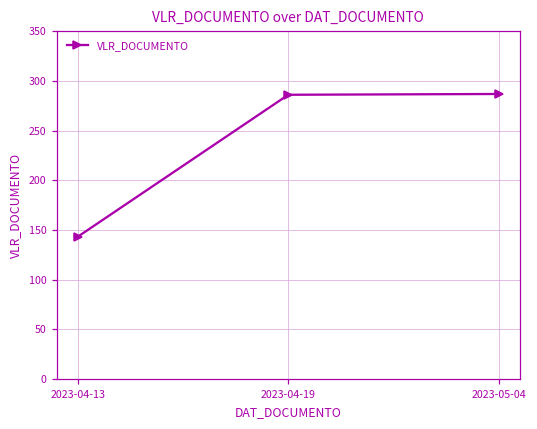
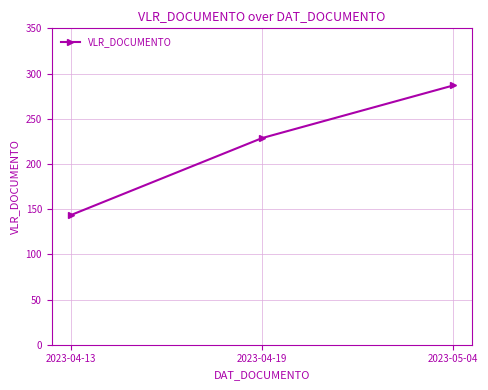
2023-04-19: 290 -> 230
